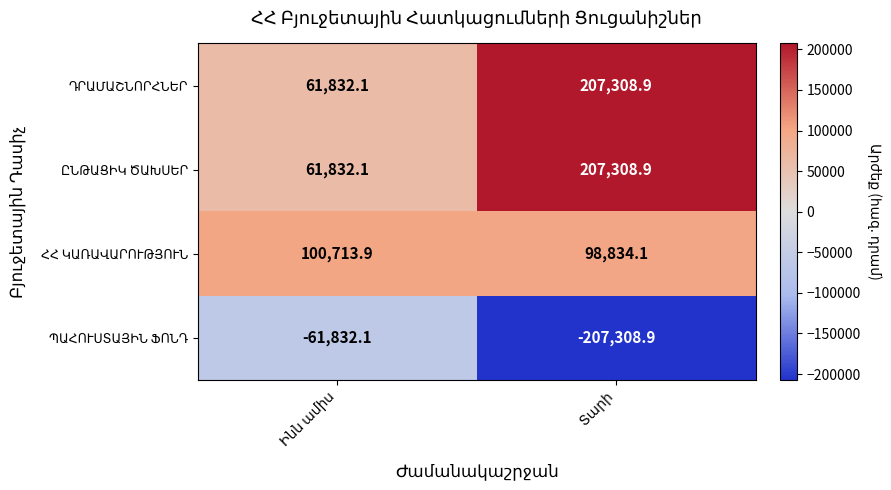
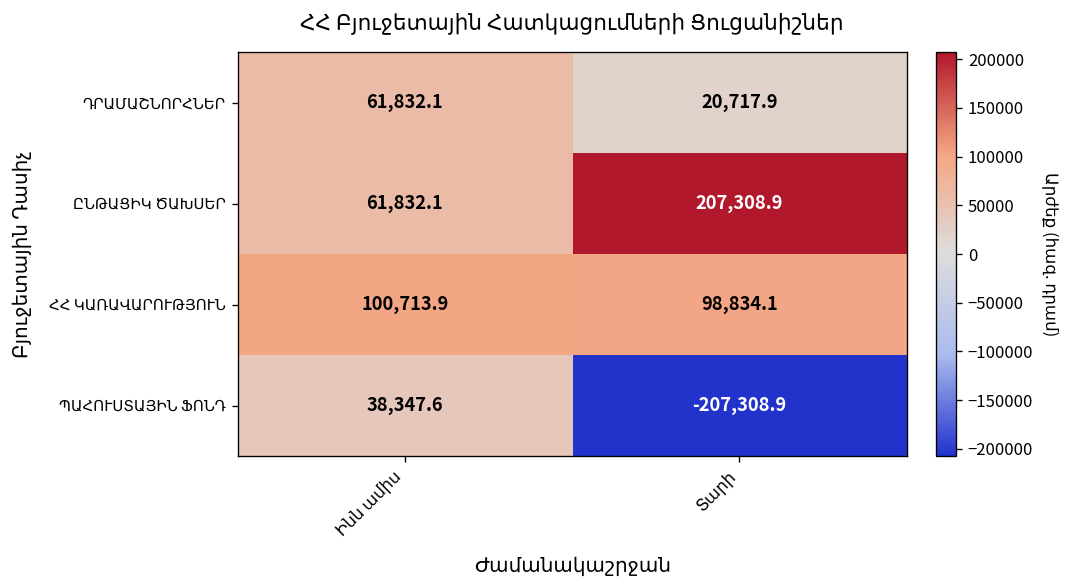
ԴՐԱՄԱՇՆՈՐՀՆԵՐ, Տարի: 207,308.9 -> 20,717.9
ՊԱՀՈՒՍՏԱՅԻՆ ՖՈՆԴ, Ինն ամիս: -61,832.1 -> 38,347.6
